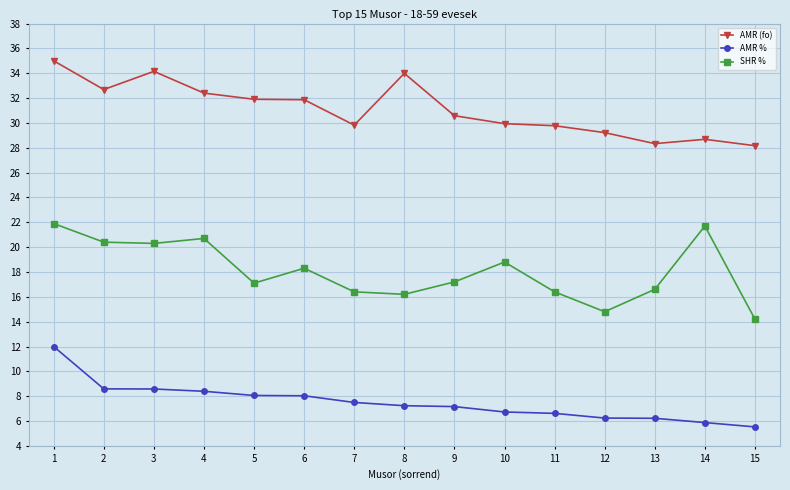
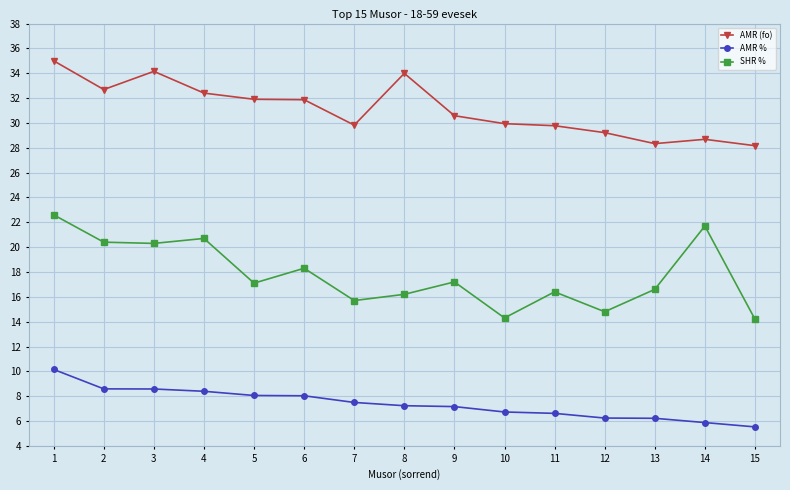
AMR %, 1: 12.0 -> 10.2
SHR %, 1: 21.9 -> 22.6
SHR %, 7: 16.4 -> 15.7
SHR %, 10: 18.8 -> 14.3
